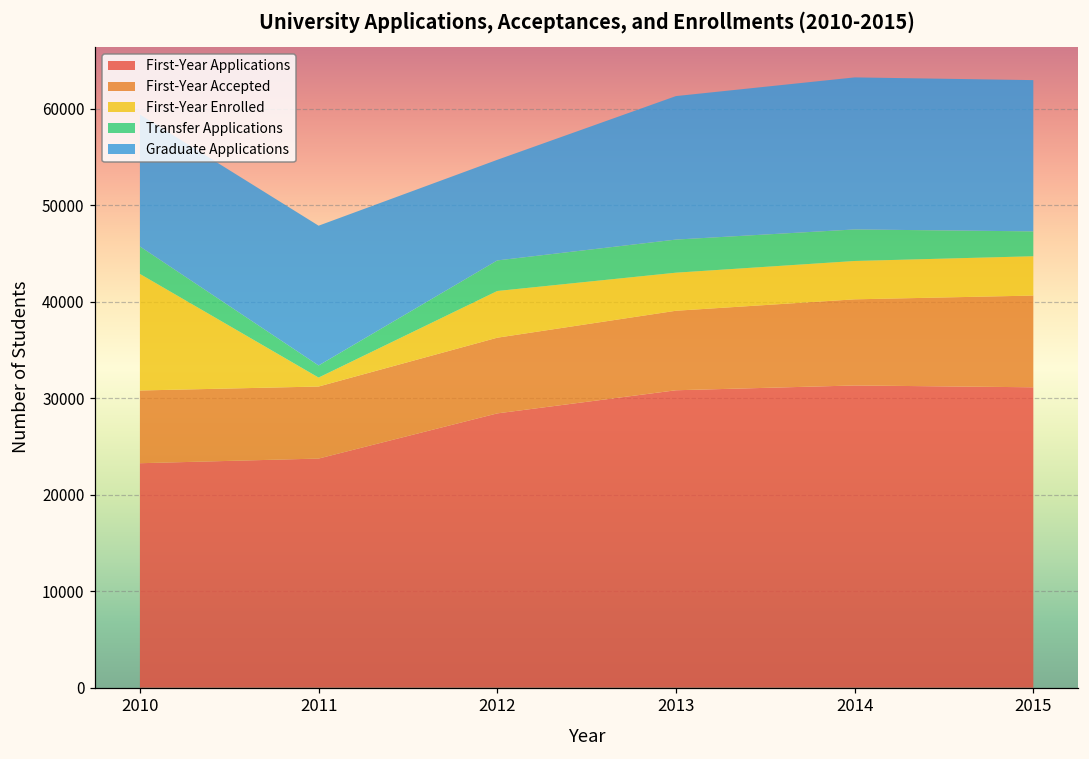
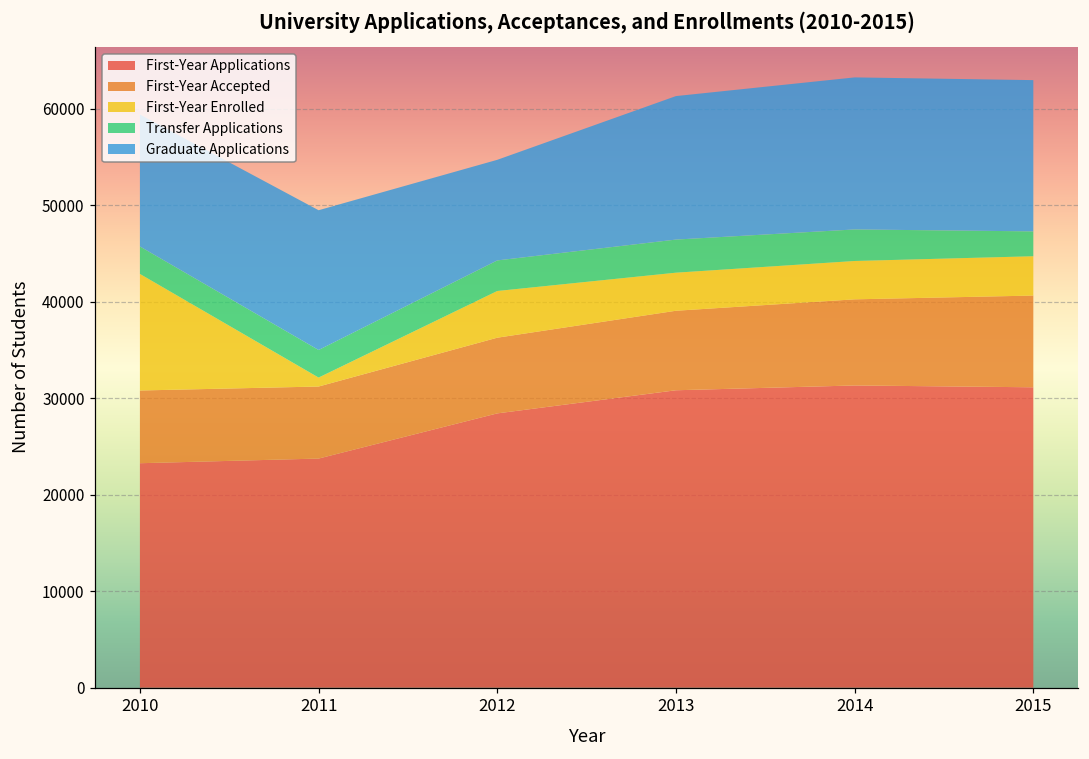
Transfer Applications, 2011: 1000 -> 3000
